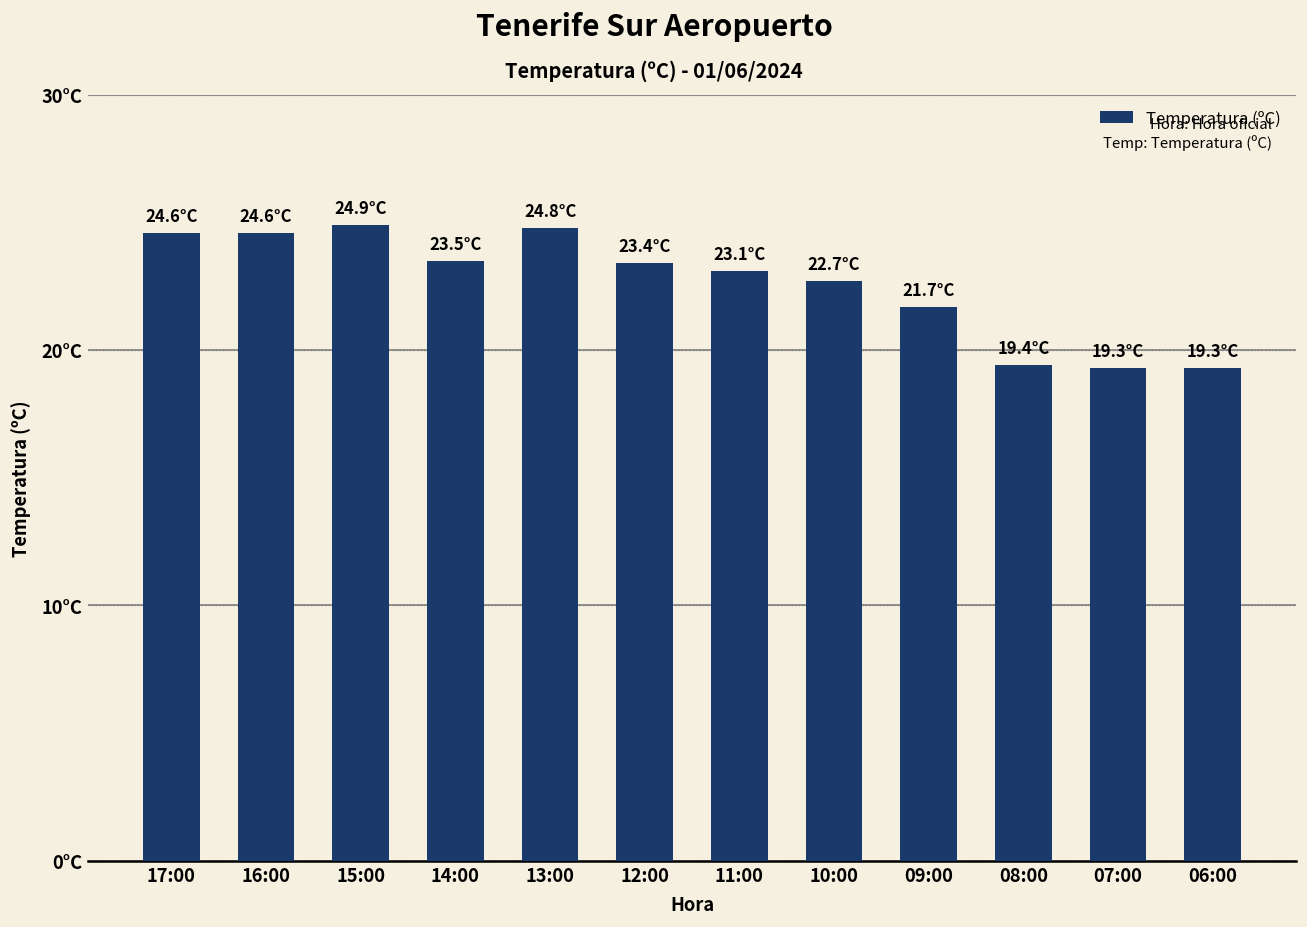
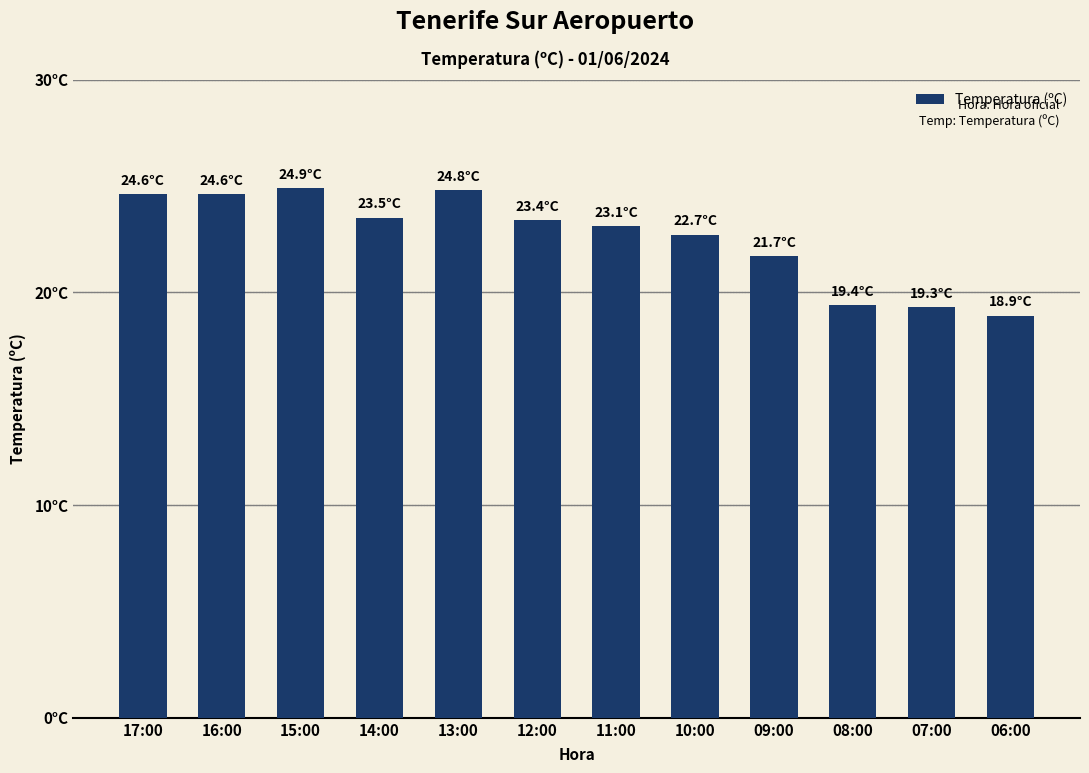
06:00: 19.3°C -> 18.9°C
